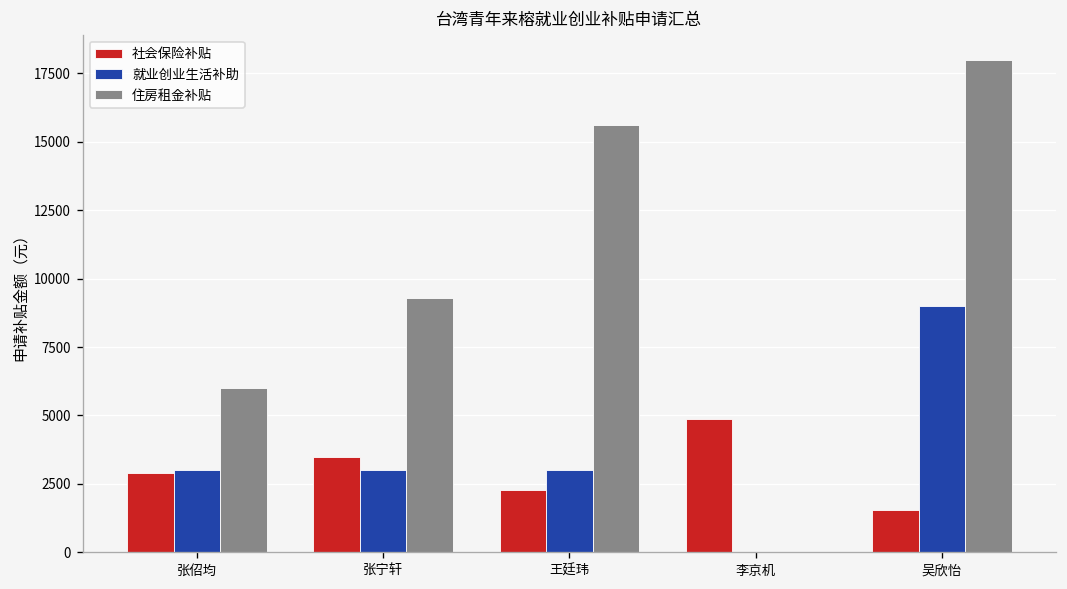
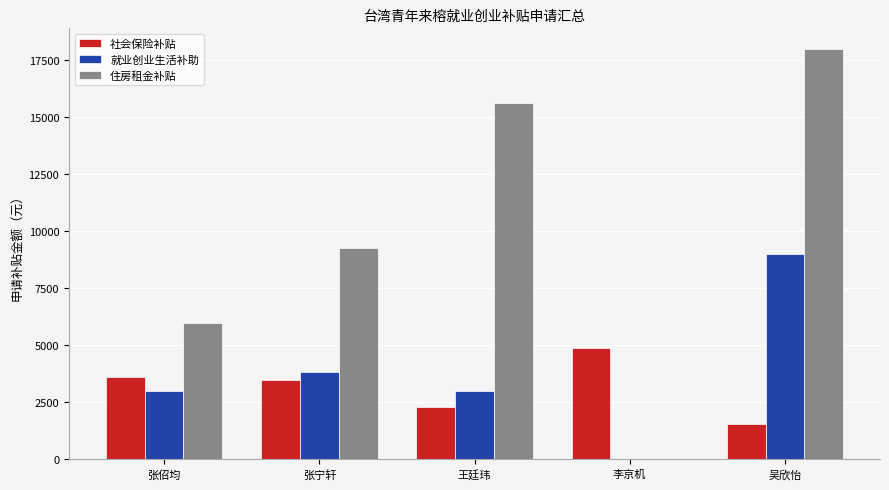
社会保险补贴, 张佋均: 2900 -> 3600
就业创业生活补助, 张宁轩: 3000 -> 3800
